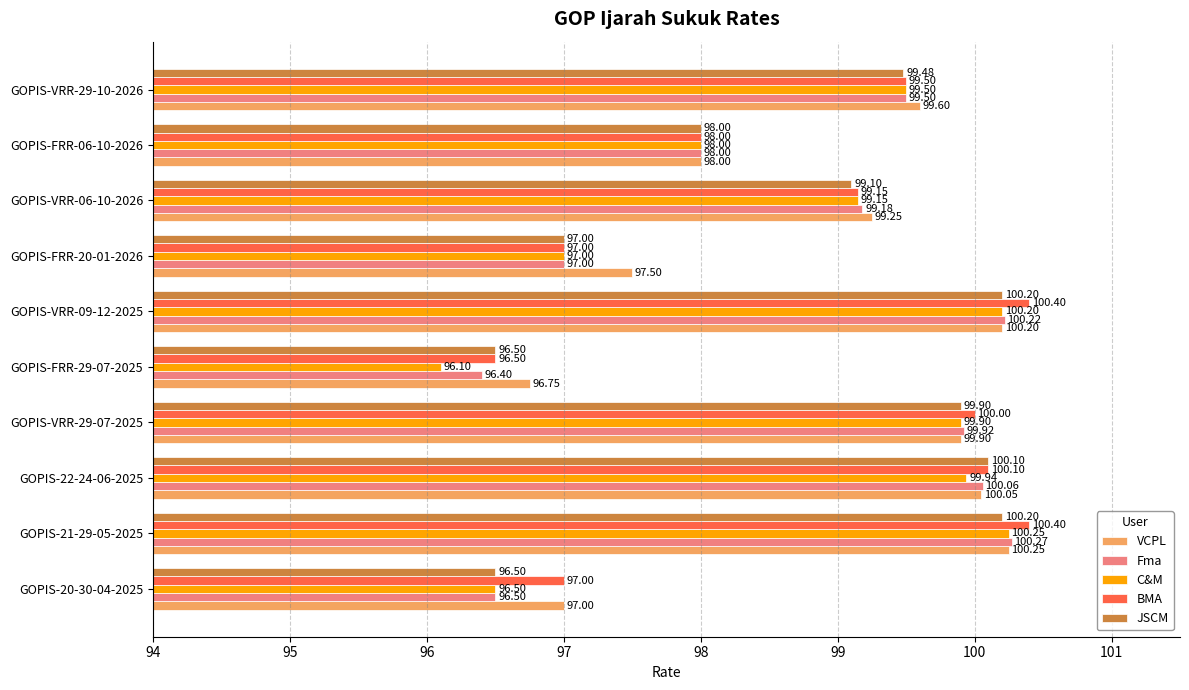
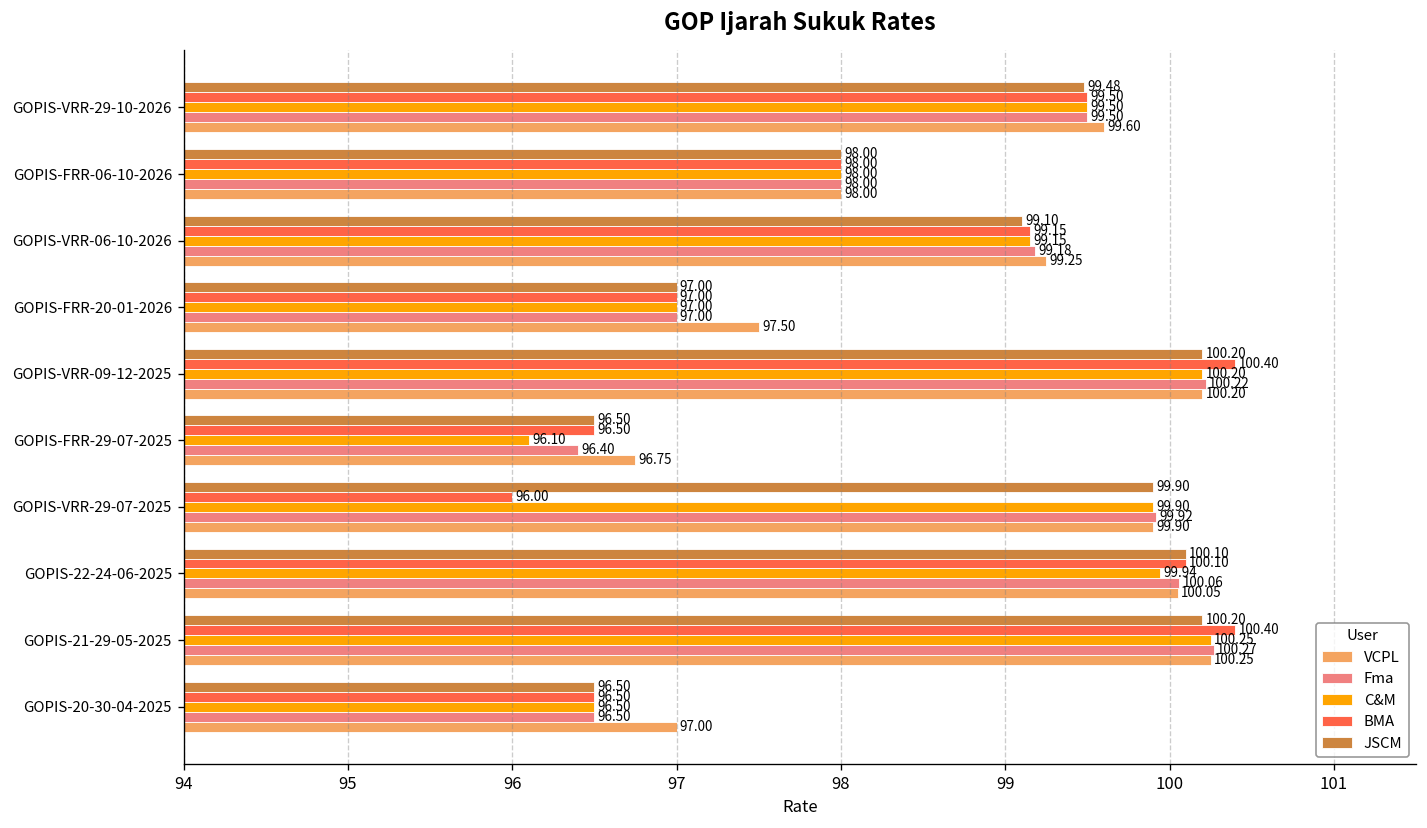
BMA, GOPIS-VRR-29-07-2025: 100.00 -> 96.00
BMA, GOPIS-20-30-04-2025: 97.00 -> 96.50
